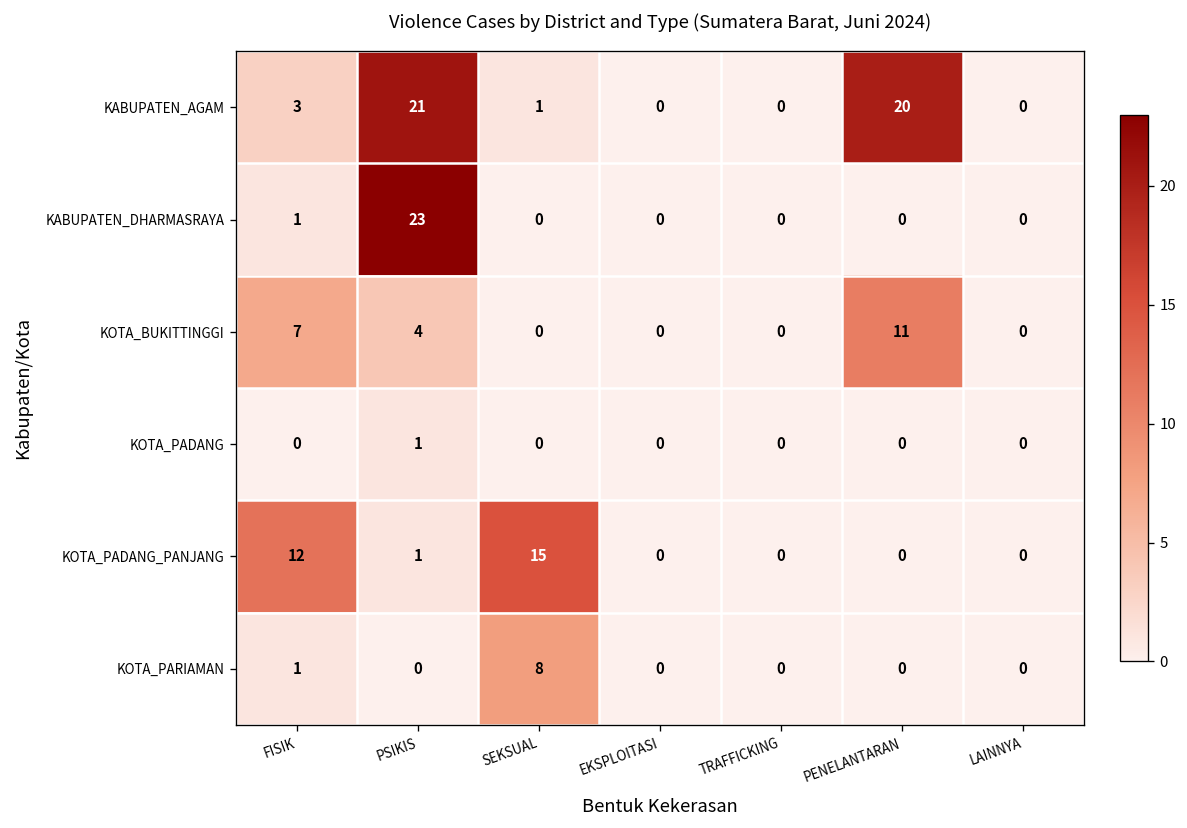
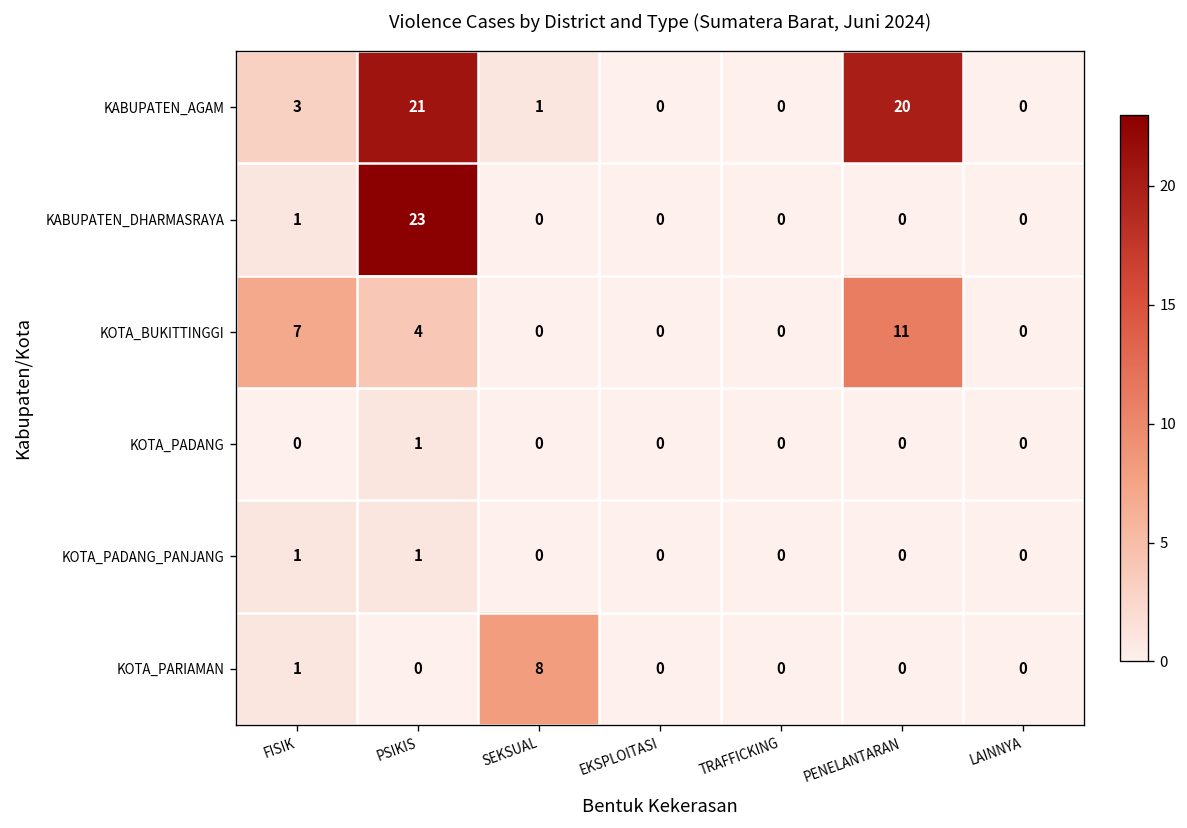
KOTA_PADANG_PANJANG, FISIK: 12 -> 1
KOTA_PADANG_PANJANG, SEKSUAL: 15 -> 0
